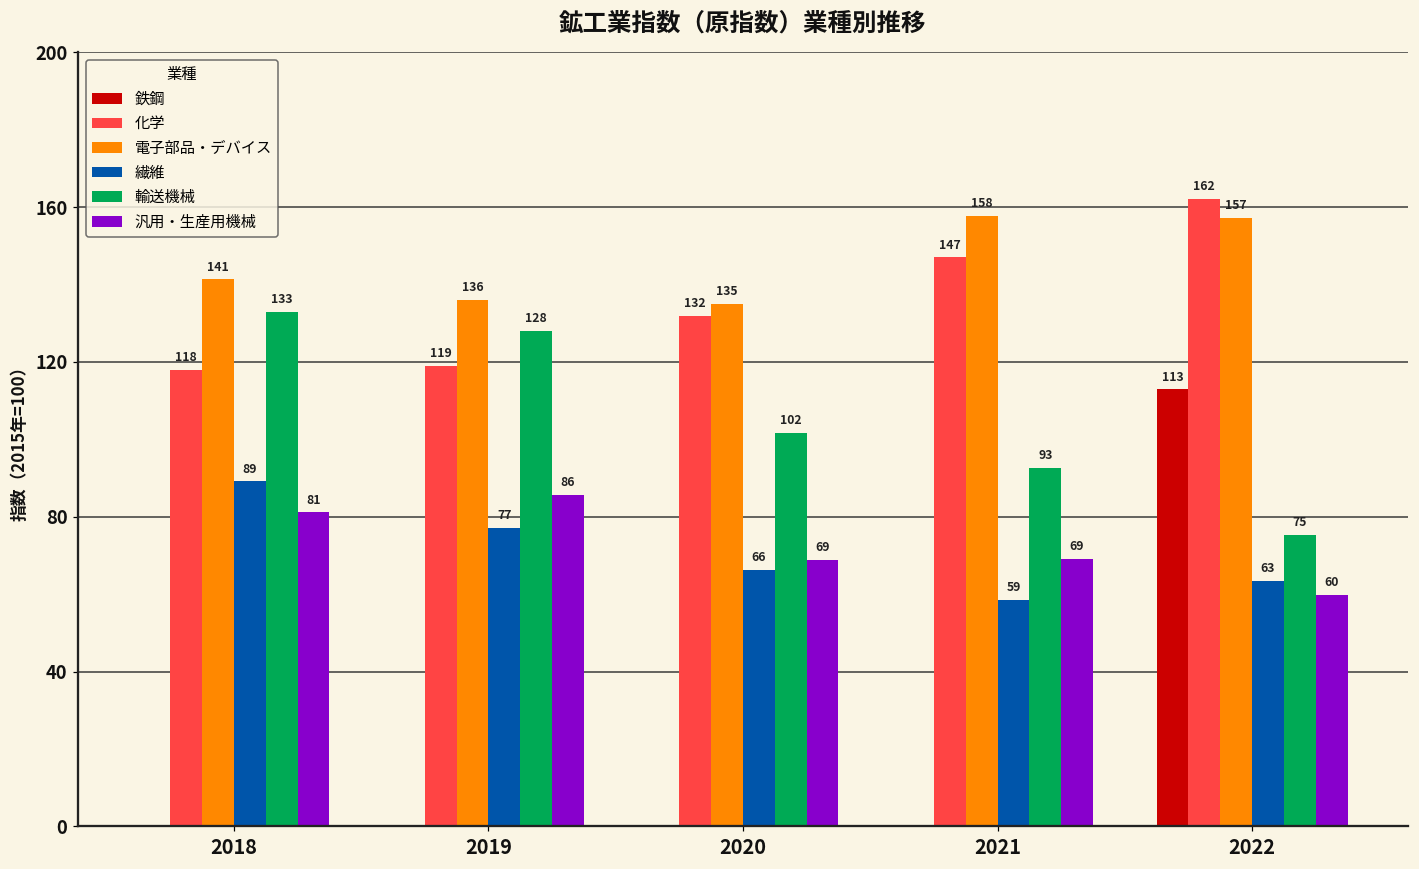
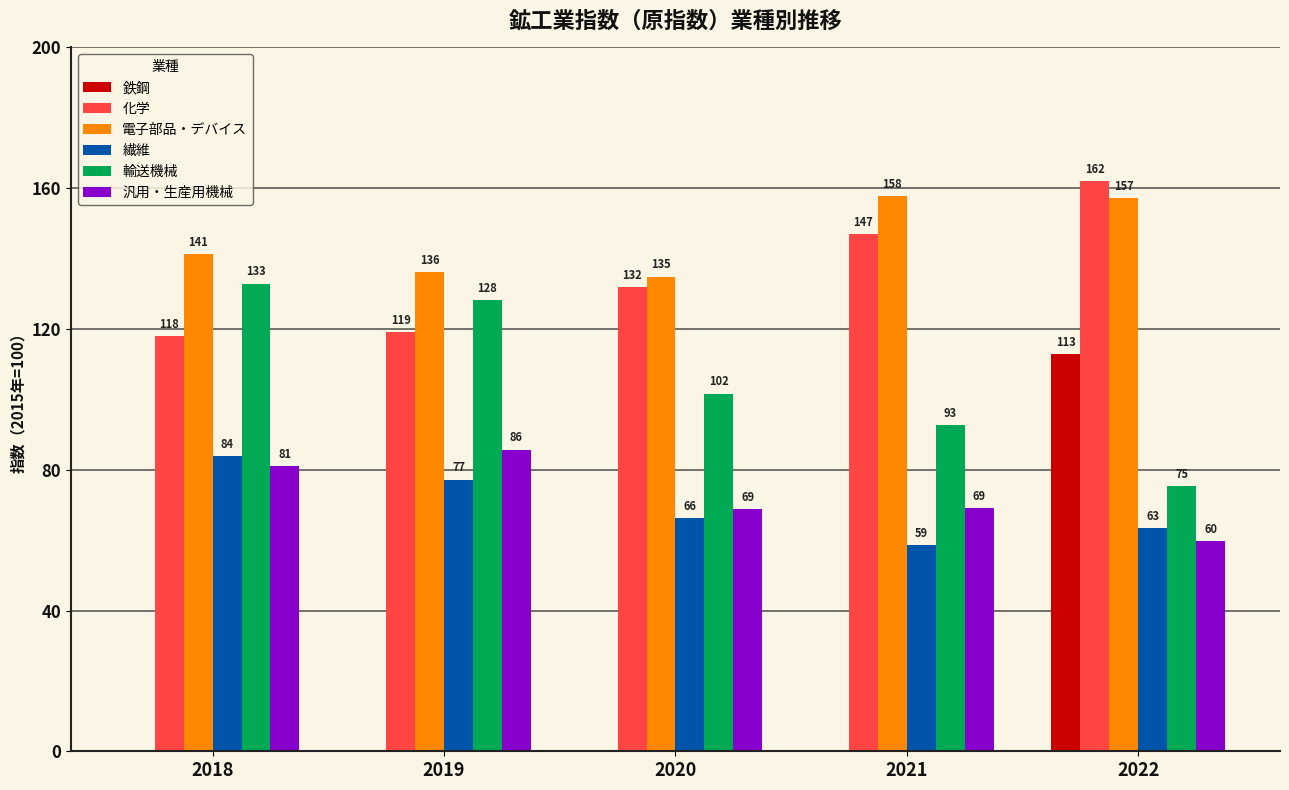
繊維, 2018: 89 -> 84
